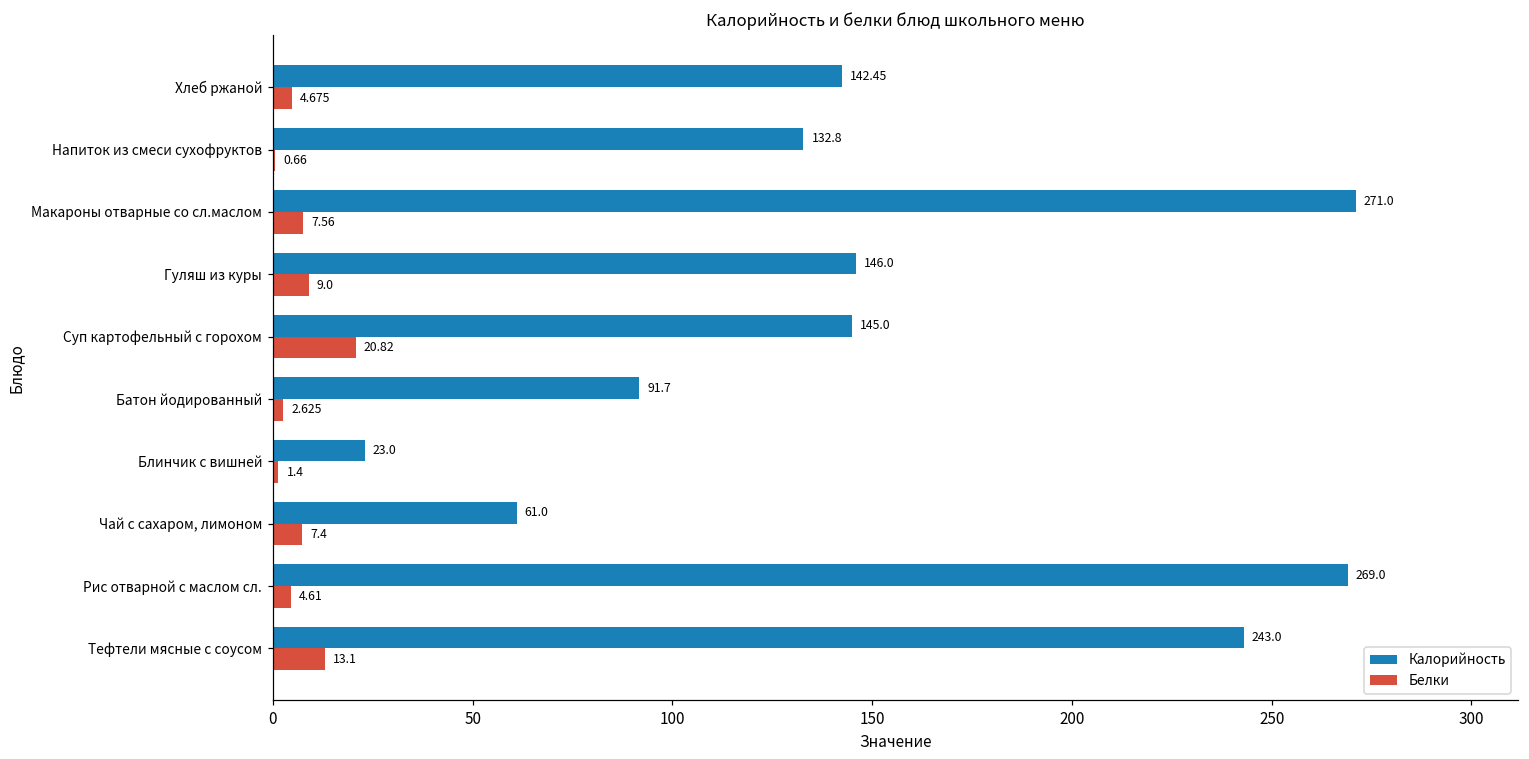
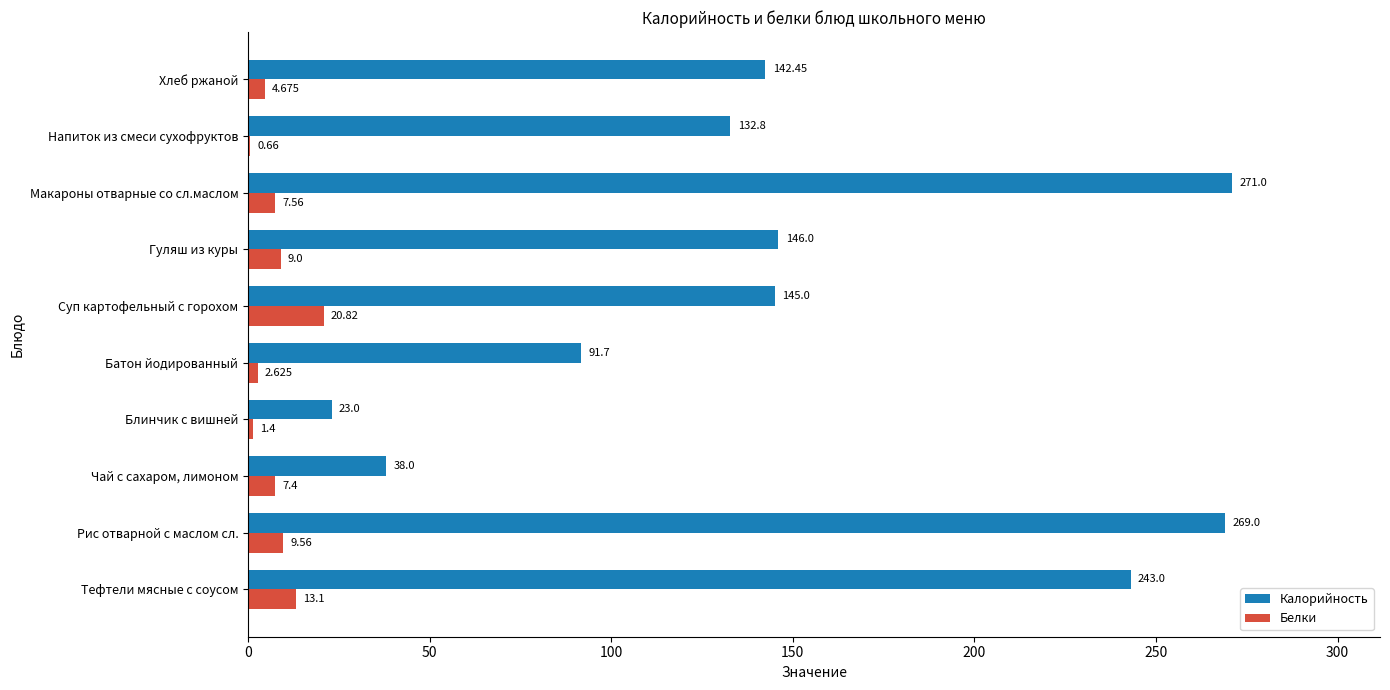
Калорийность, Чай с сахаром, лимоном: 61.0 -> 38.0
Белки, Рис отварной с маслом сл.: 4.61 -> 9.56
